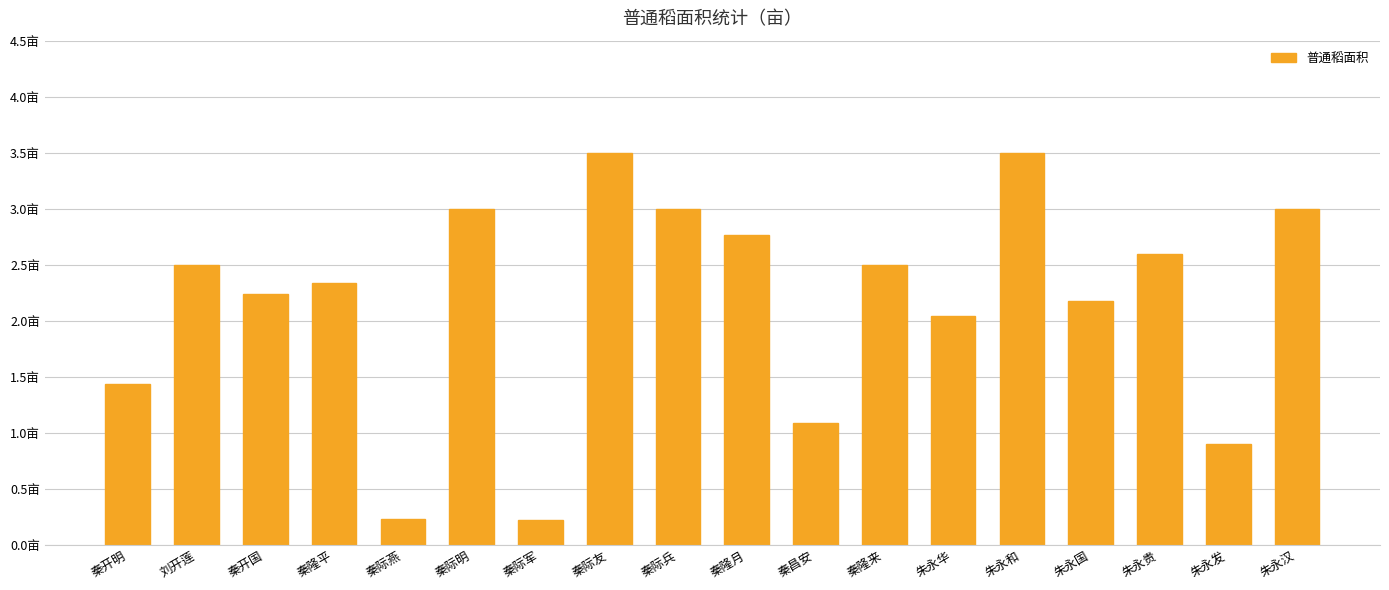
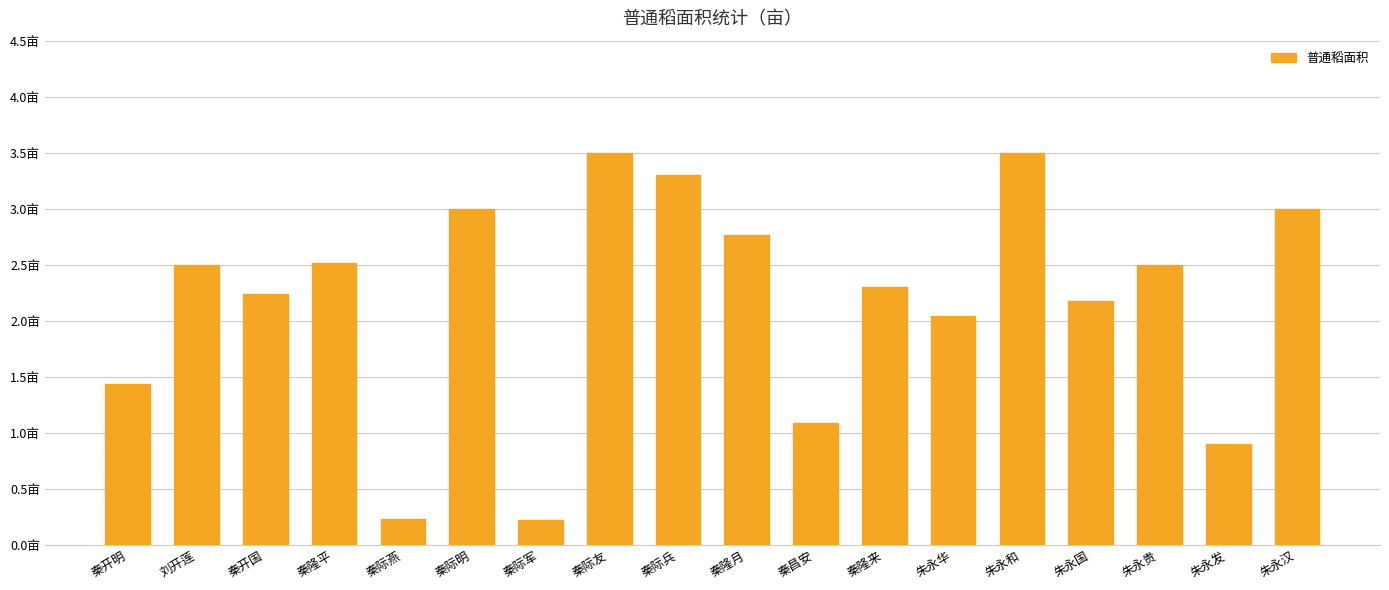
秦隆平: 2.34亩 -> 2.52亩
秦际兵: 3.0亩 -> 3.3亩
秦隆来: 2.5亩 -> 2.3亩
朱永贵: 2.6亩 -> 2.5亩
